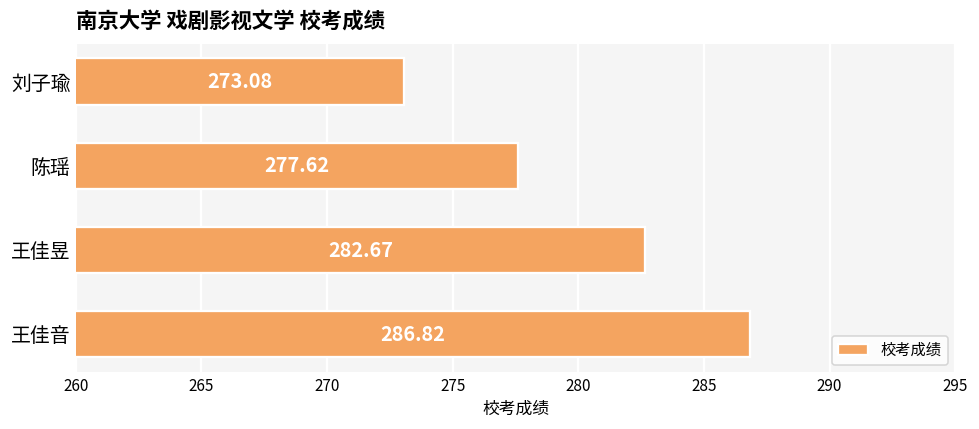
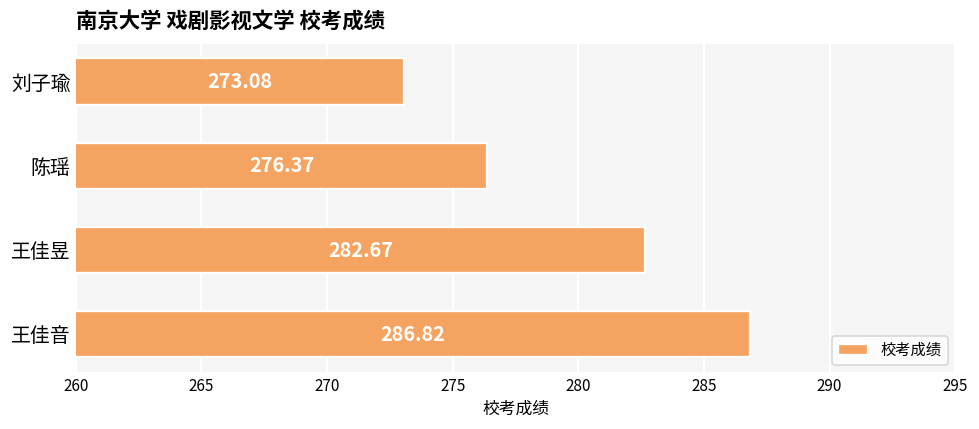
陈瑶: 277.62 -> 276.37
